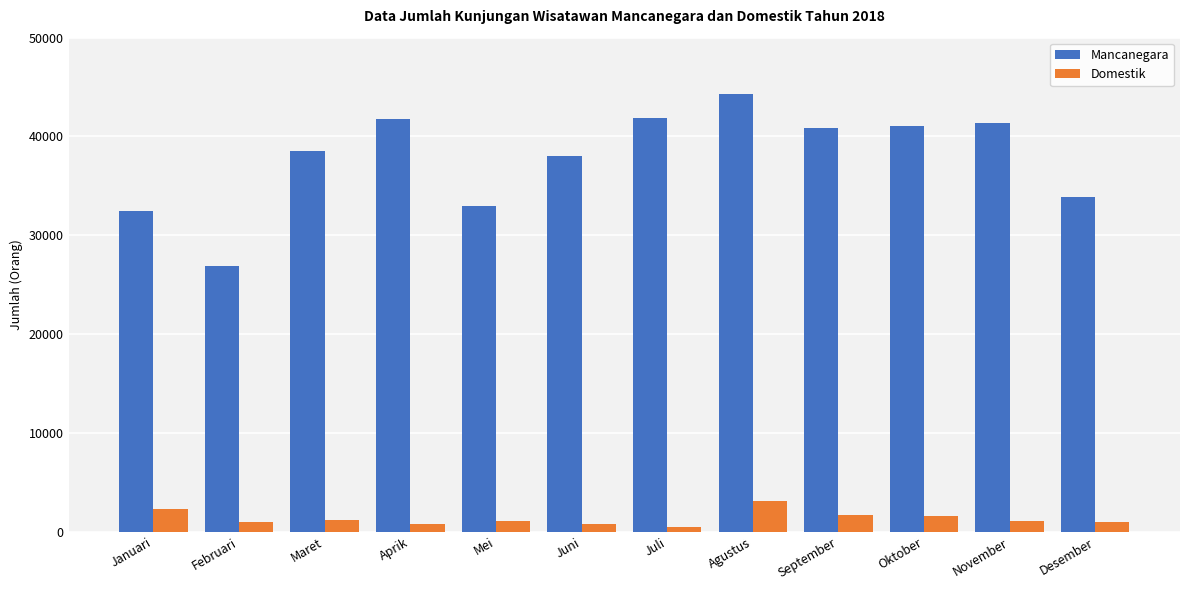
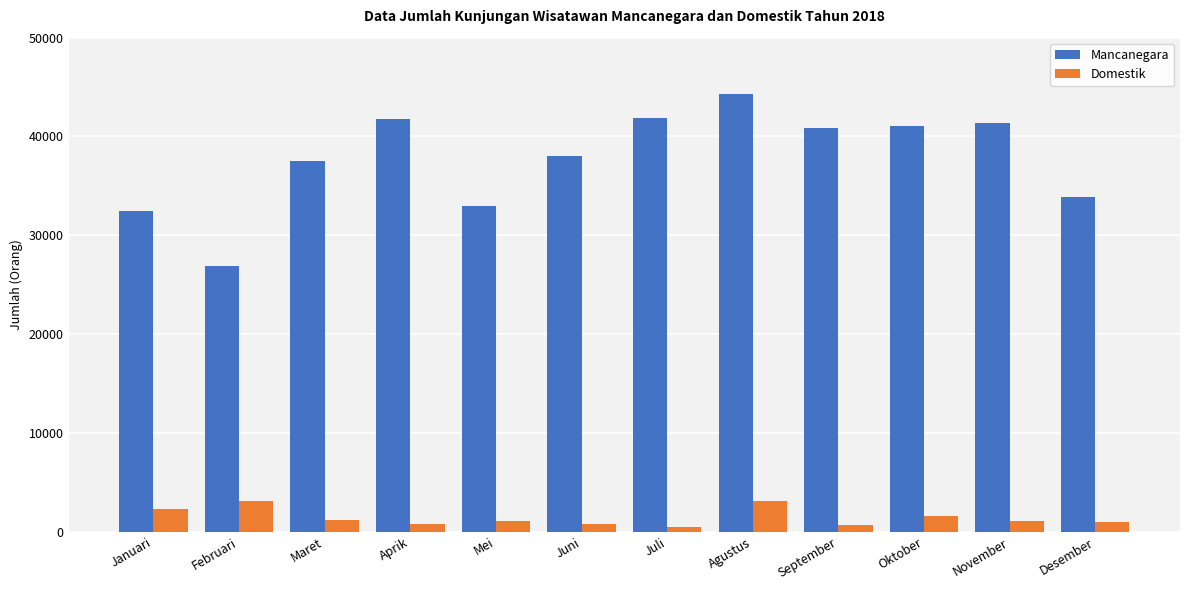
Domestik, Februari: 1000 -> 3000
Mancanegara, Maret: 39000 -> 37000
Domestik, September: 2000 -> 1000
